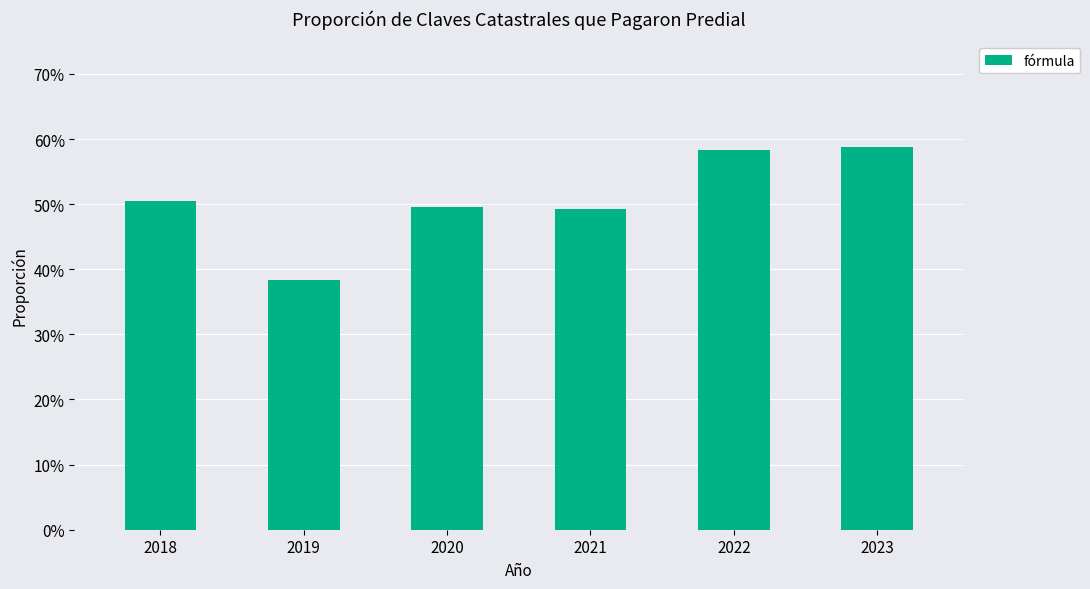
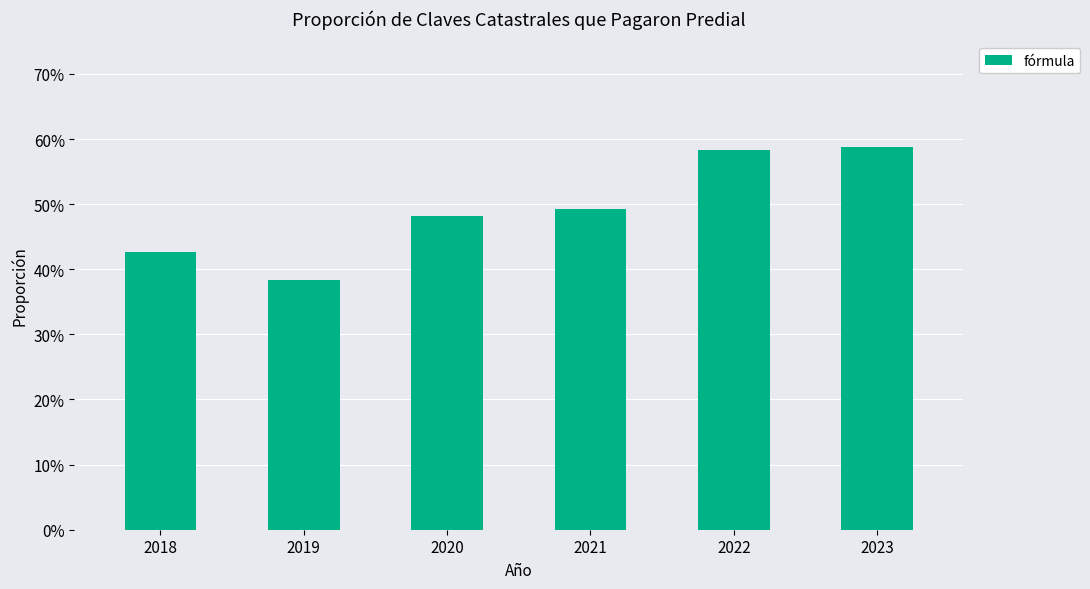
2018: 51% -> 43%
2020: 50% -> 48%
